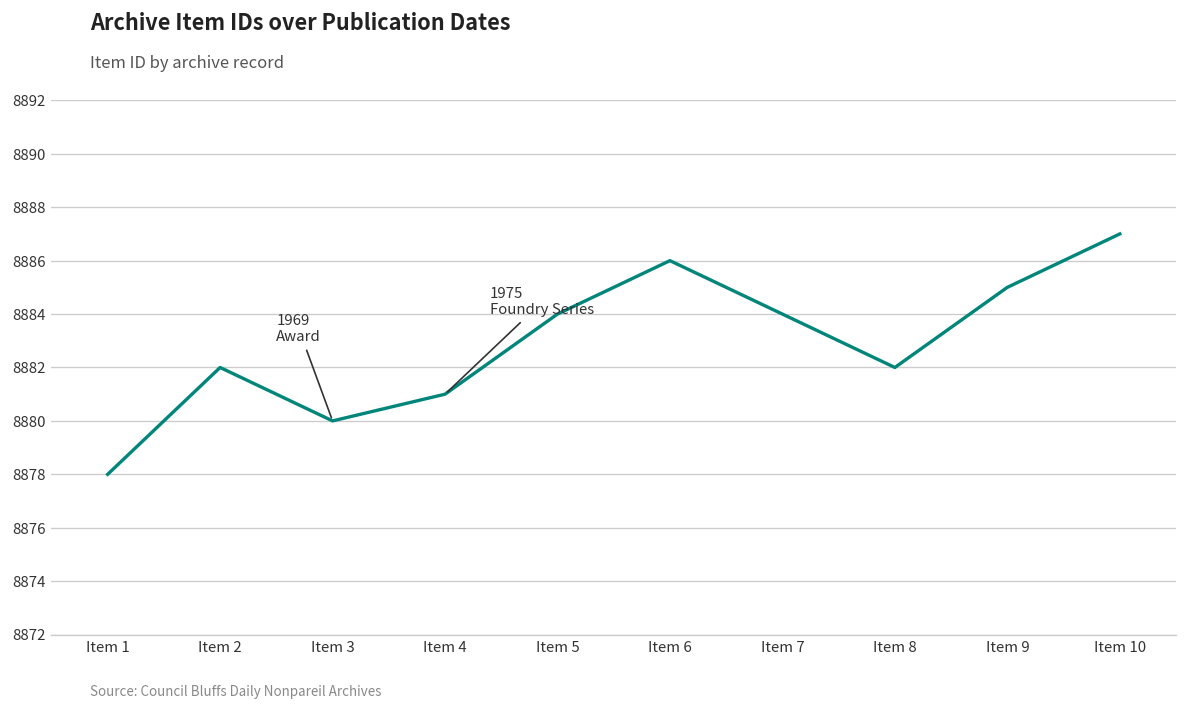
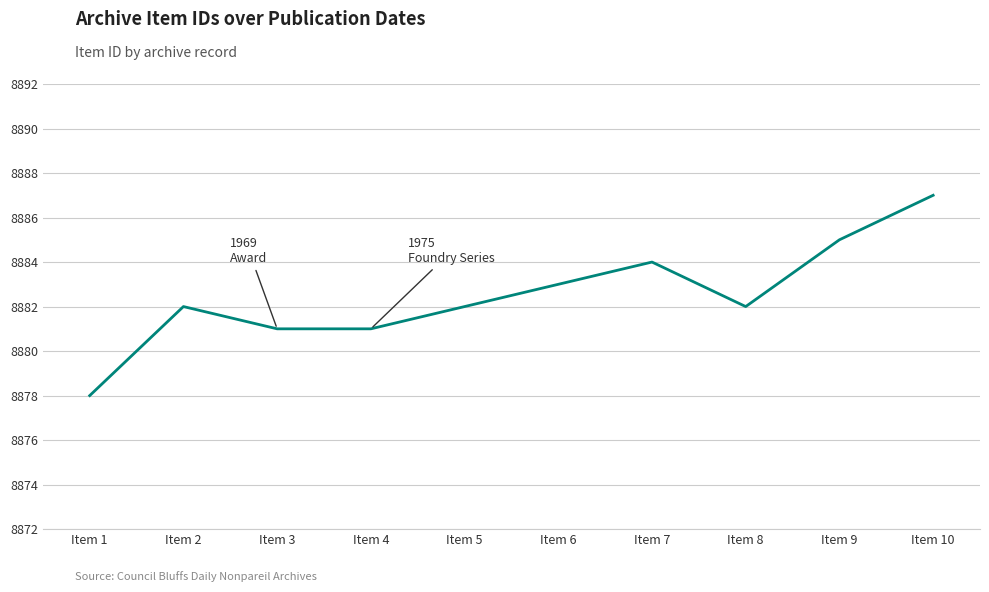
Item 3: 8880 -> 8881
Item 5: 8884 -> 8882
Item 6: 8886 -> 8883
